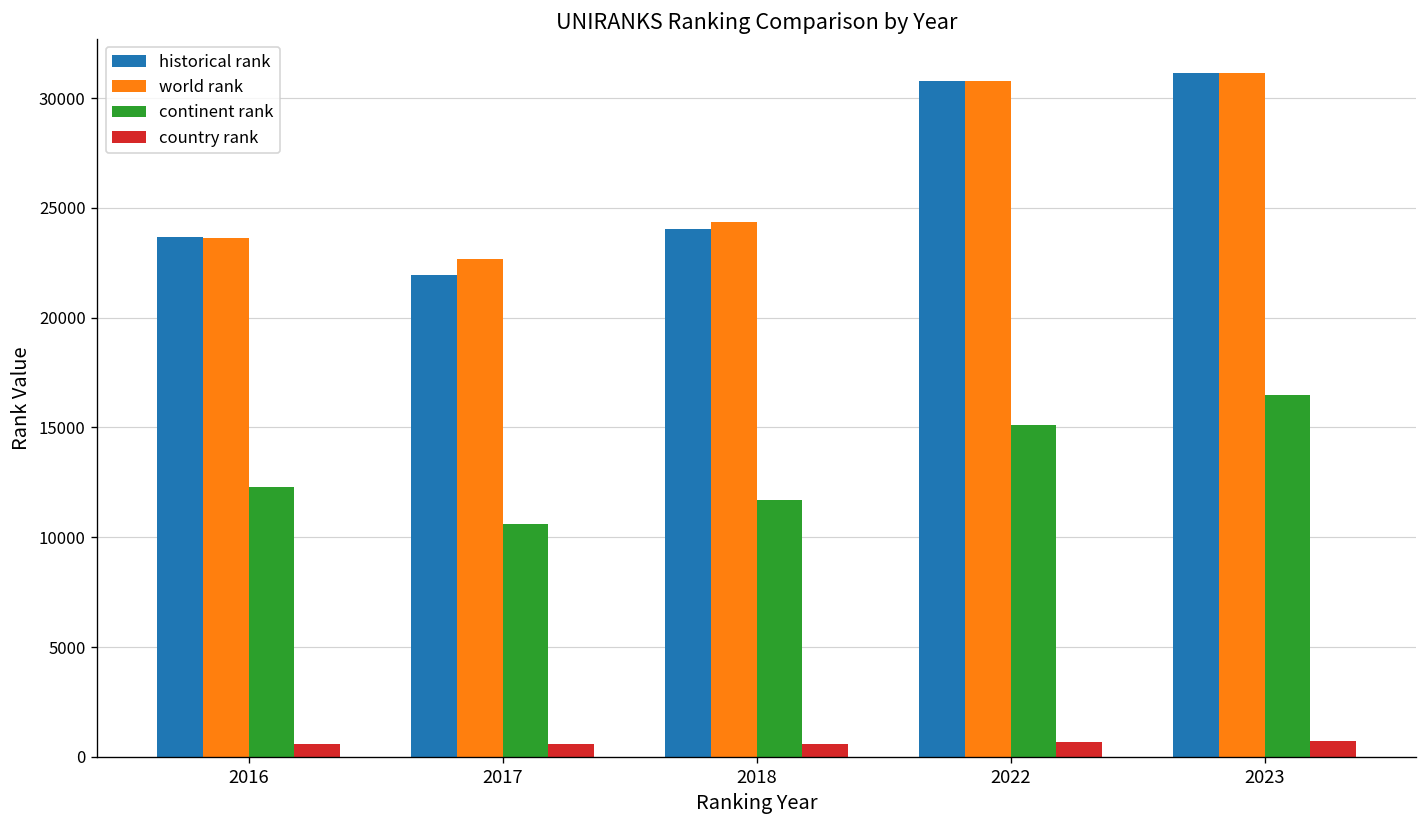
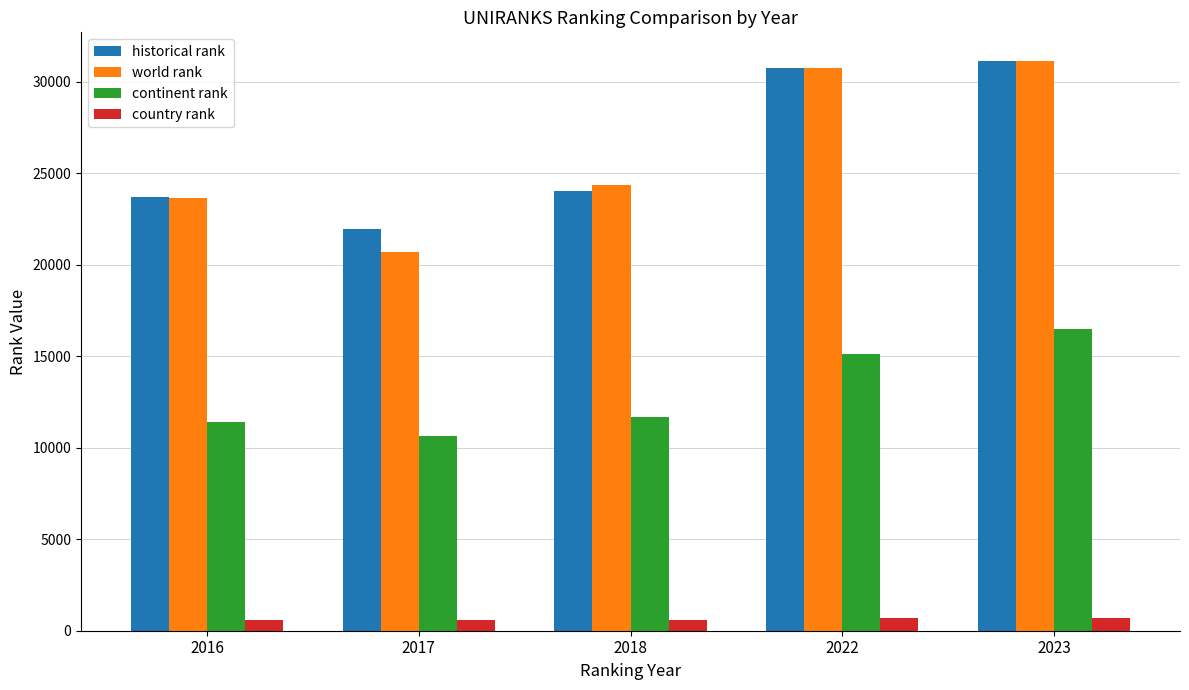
continent rank, 2016: 12300 -> 11400
world rank, 2017: 22700 -> 20700
